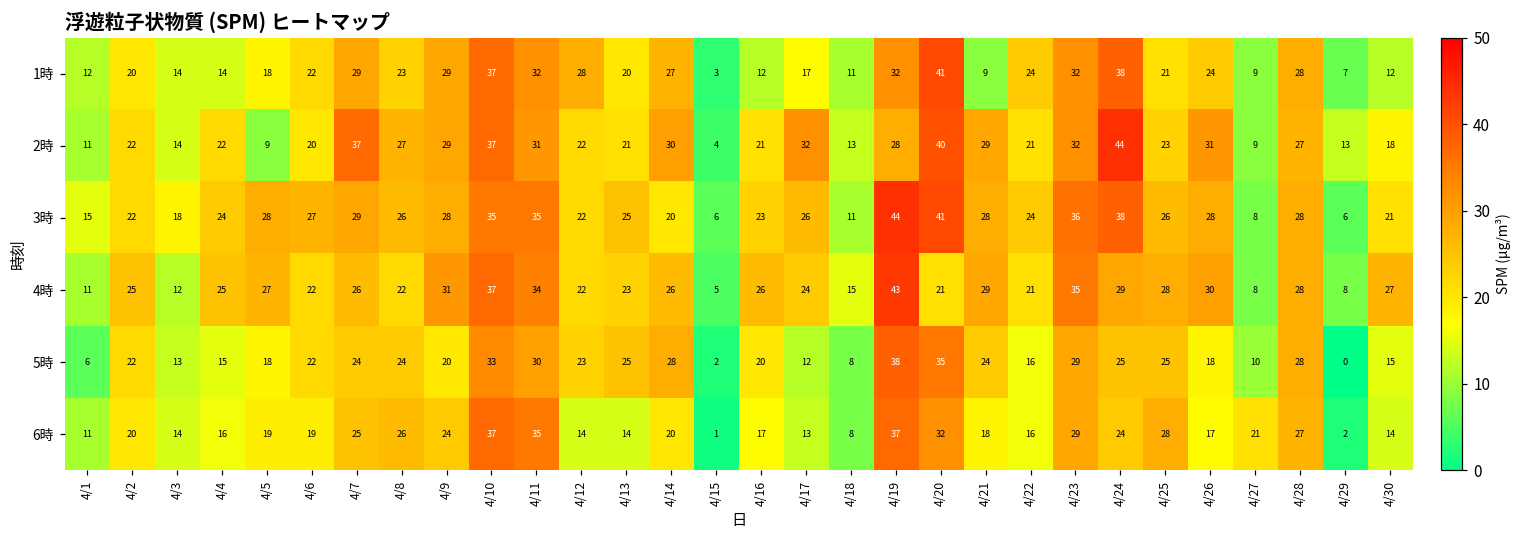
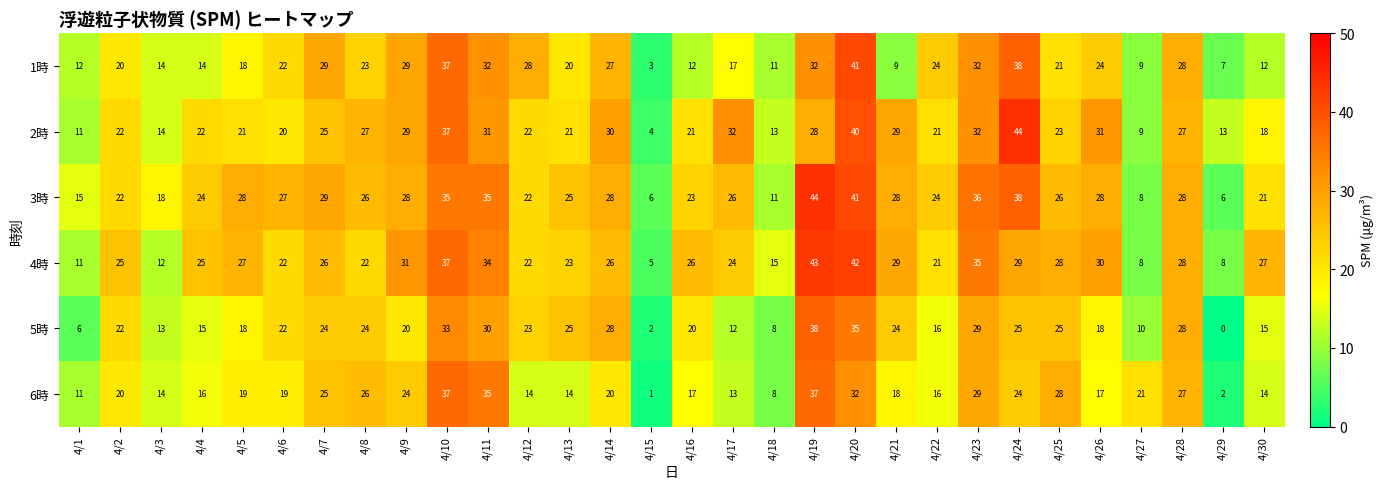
2時, 4/5: 9 -> 21
2時, 4/7: 37 -> 25
3時, 4/14: 20 -> 28
4時, 4/20: 21 -> 42
